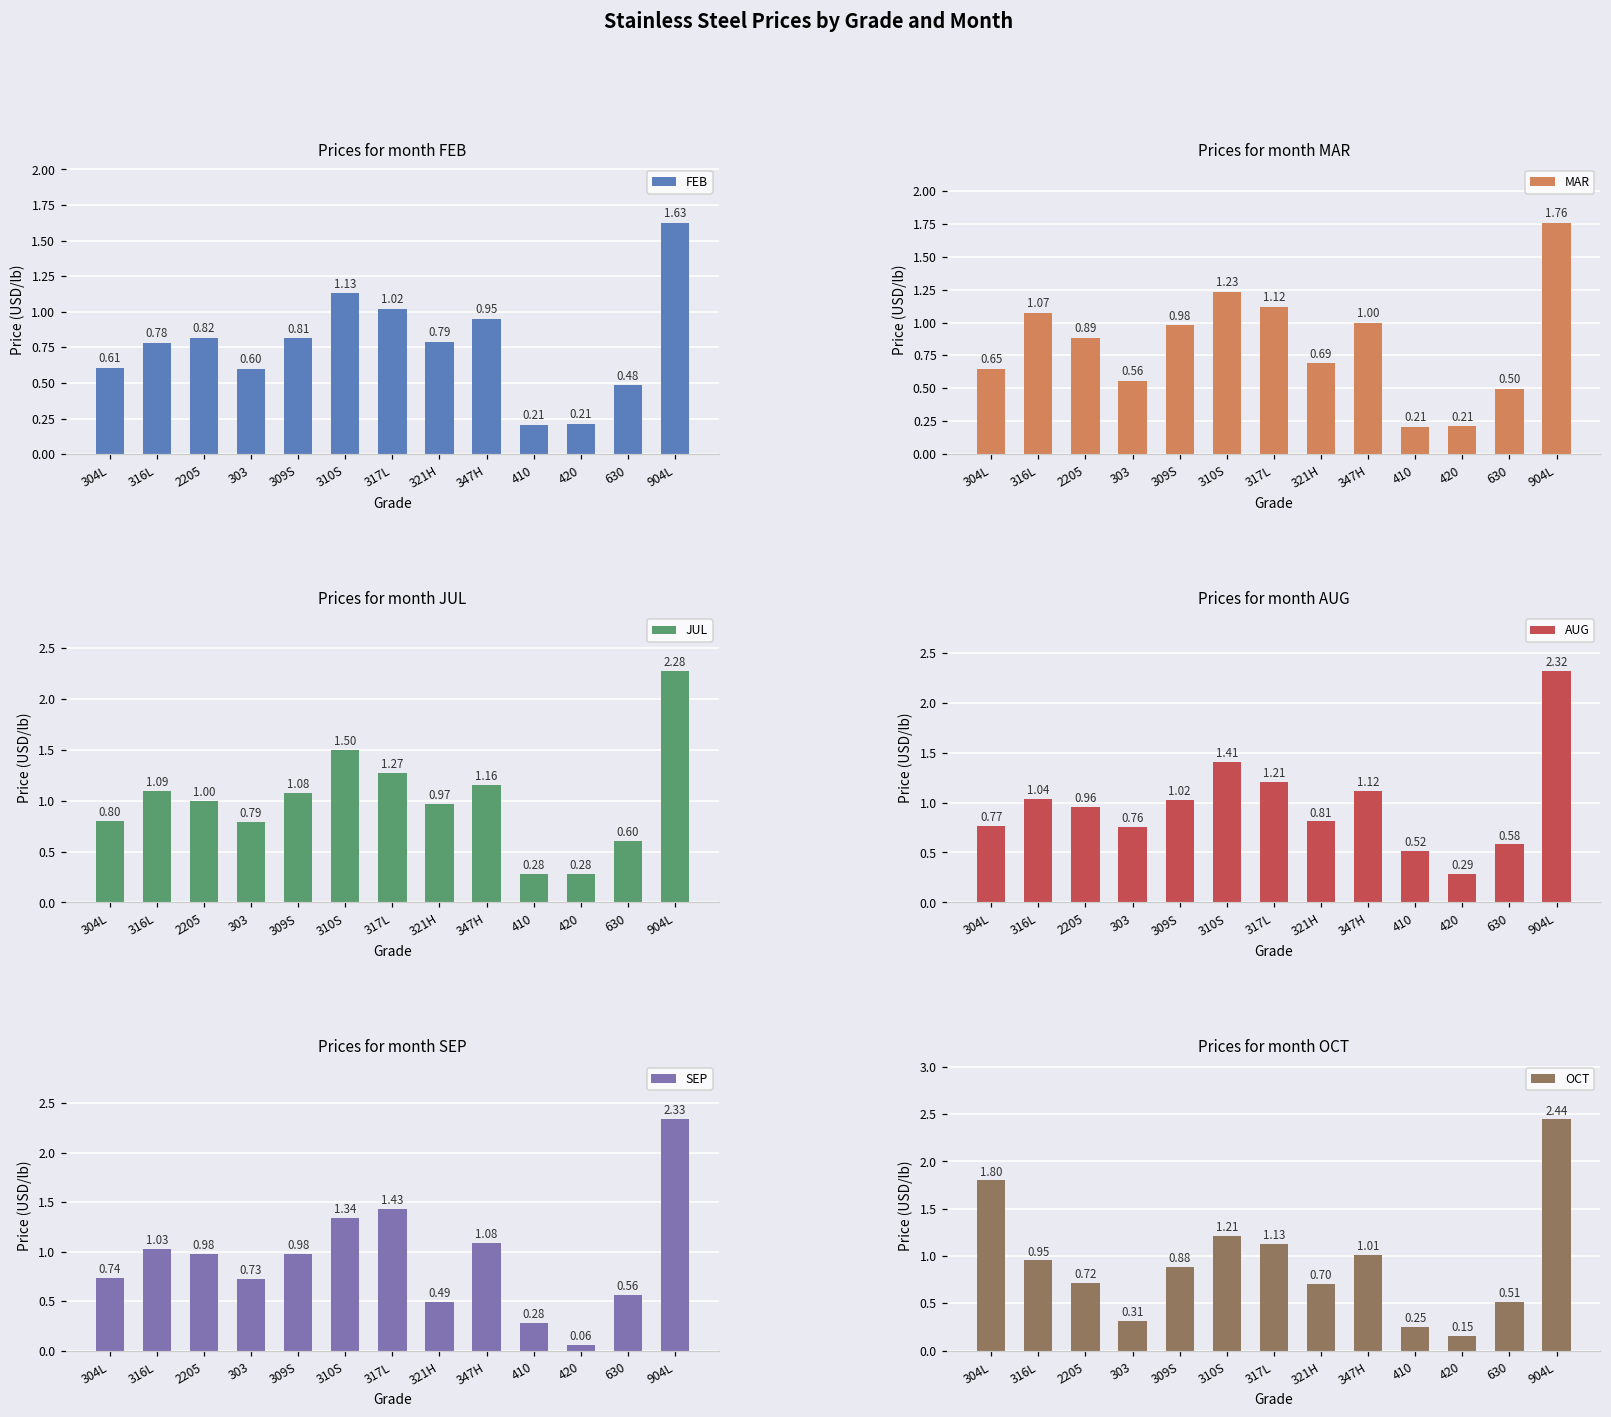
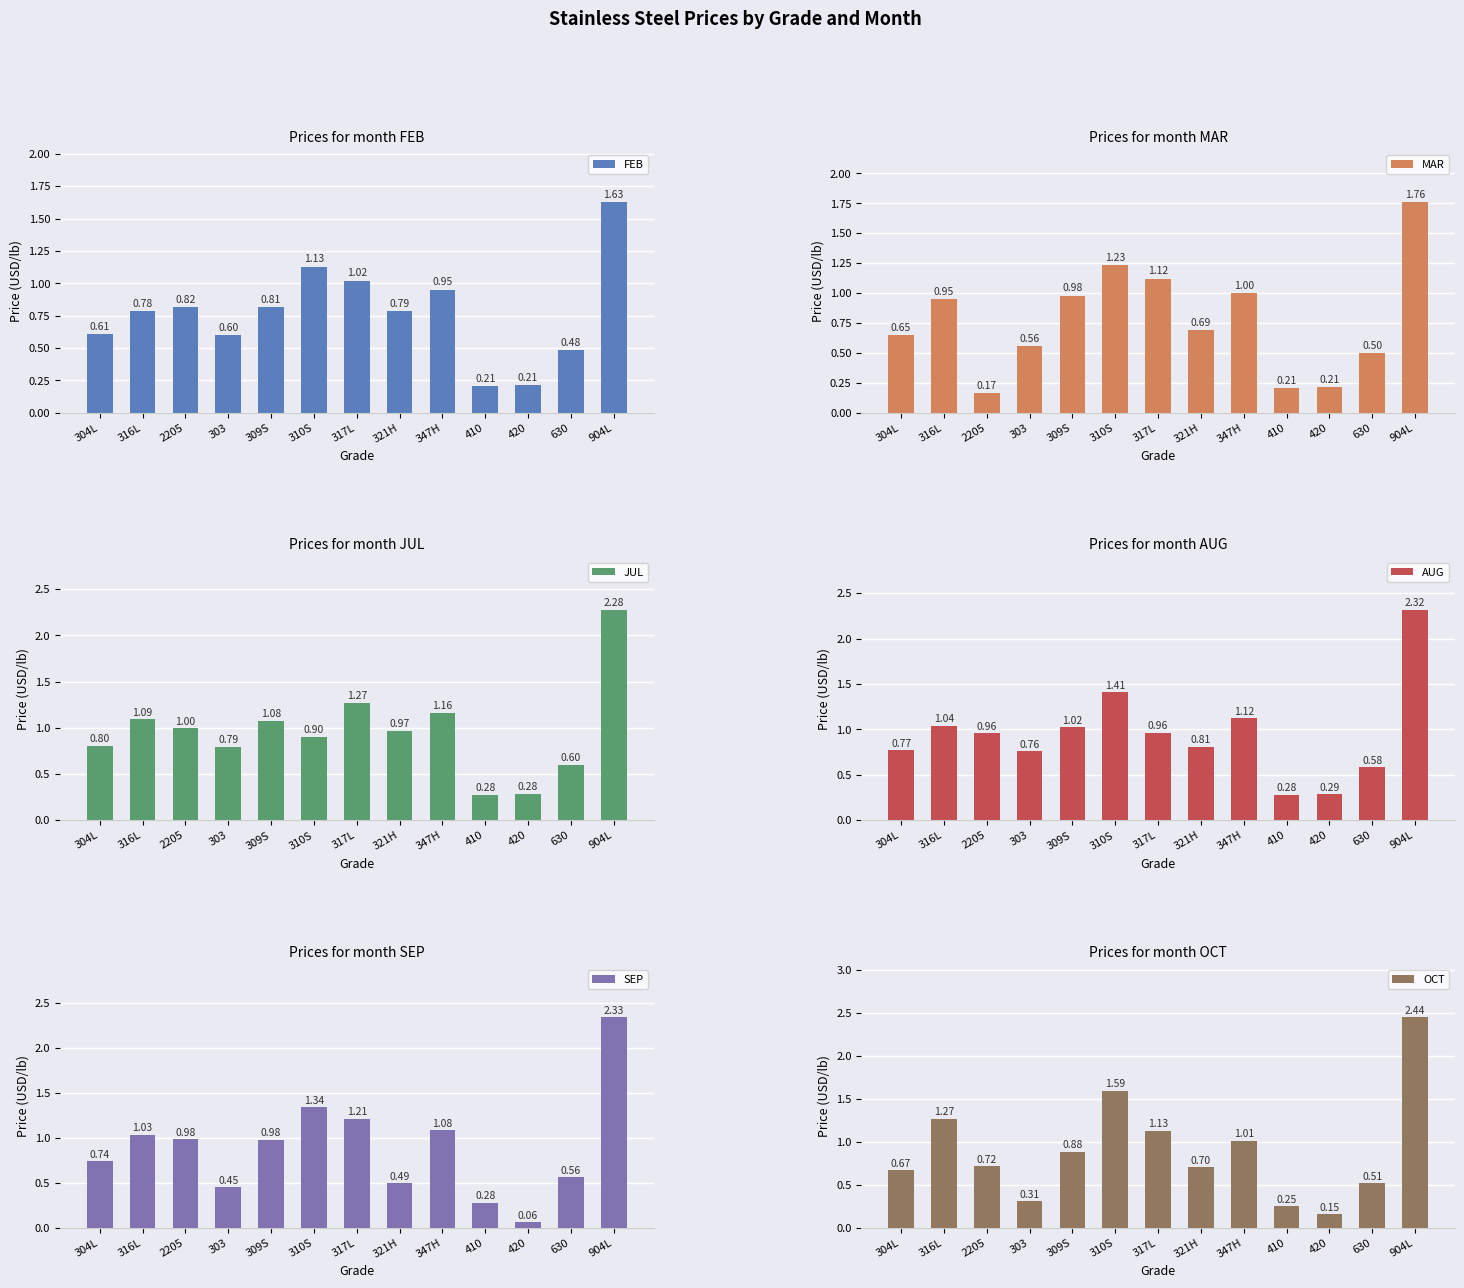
Prices for month MAR, 316L: 1.07 -> 0.95
Prices for month MAR, 2205: 0.89 -> 0.17
Prices for month JUL, 310S: 1.50 -> 0.90
Prices for month AUG, 317L: 1.21 -> 0.96
Prices for month AUG, 410: 0.52 -> 0.28
Prices for month SEP, 303: 0.73 -> 0.45
Prices for month SEP, 317L: 1.43 -> 1.21
Prices for month OCT, 304L: 1.80 -> 0.67
Prices for month OCT, 316L: 0.95 -> 1.27
Prices for month OCT, 310S: 1.21 -> 1.59
